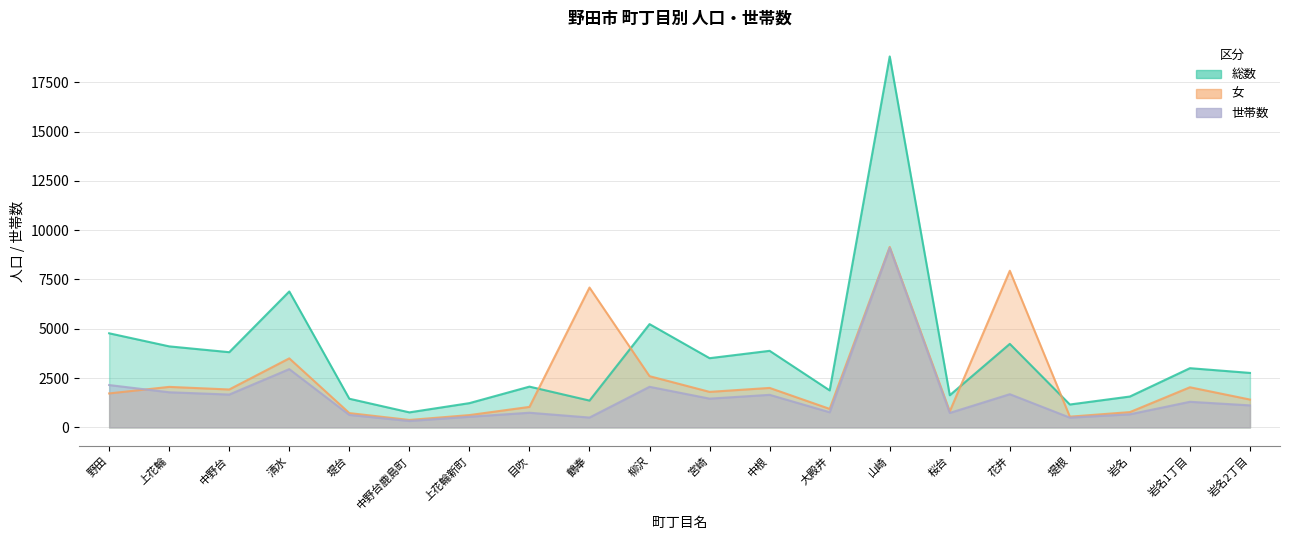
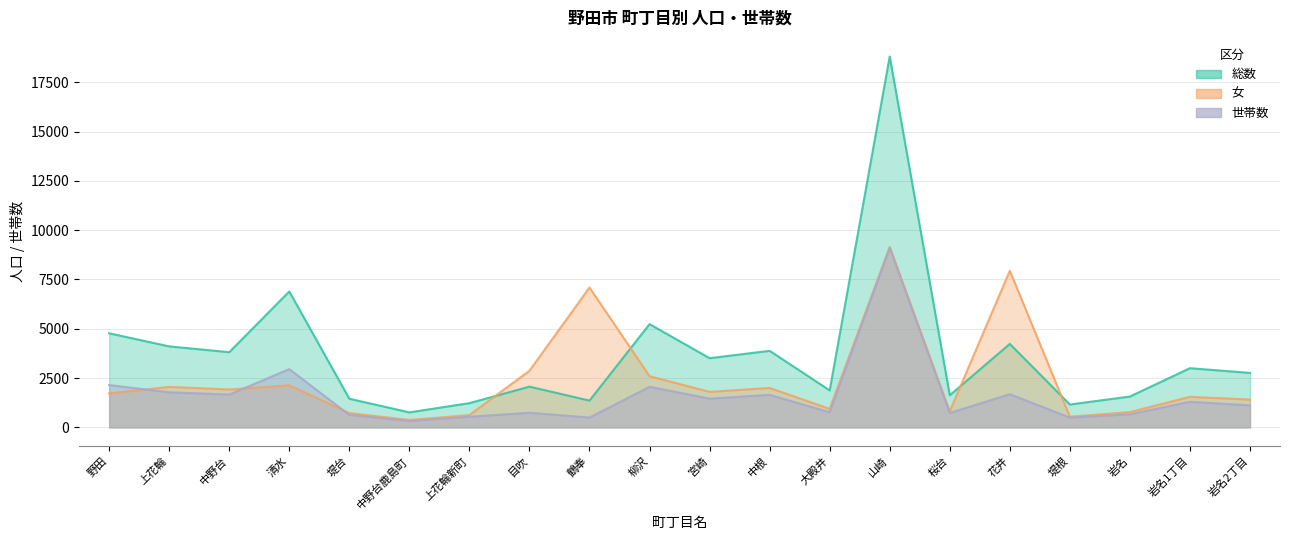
女, 清水: 3500 -> 2100
女, 目吹: 1000 -> 2900
女, 岩名1丁目: 2000 -> 1600
